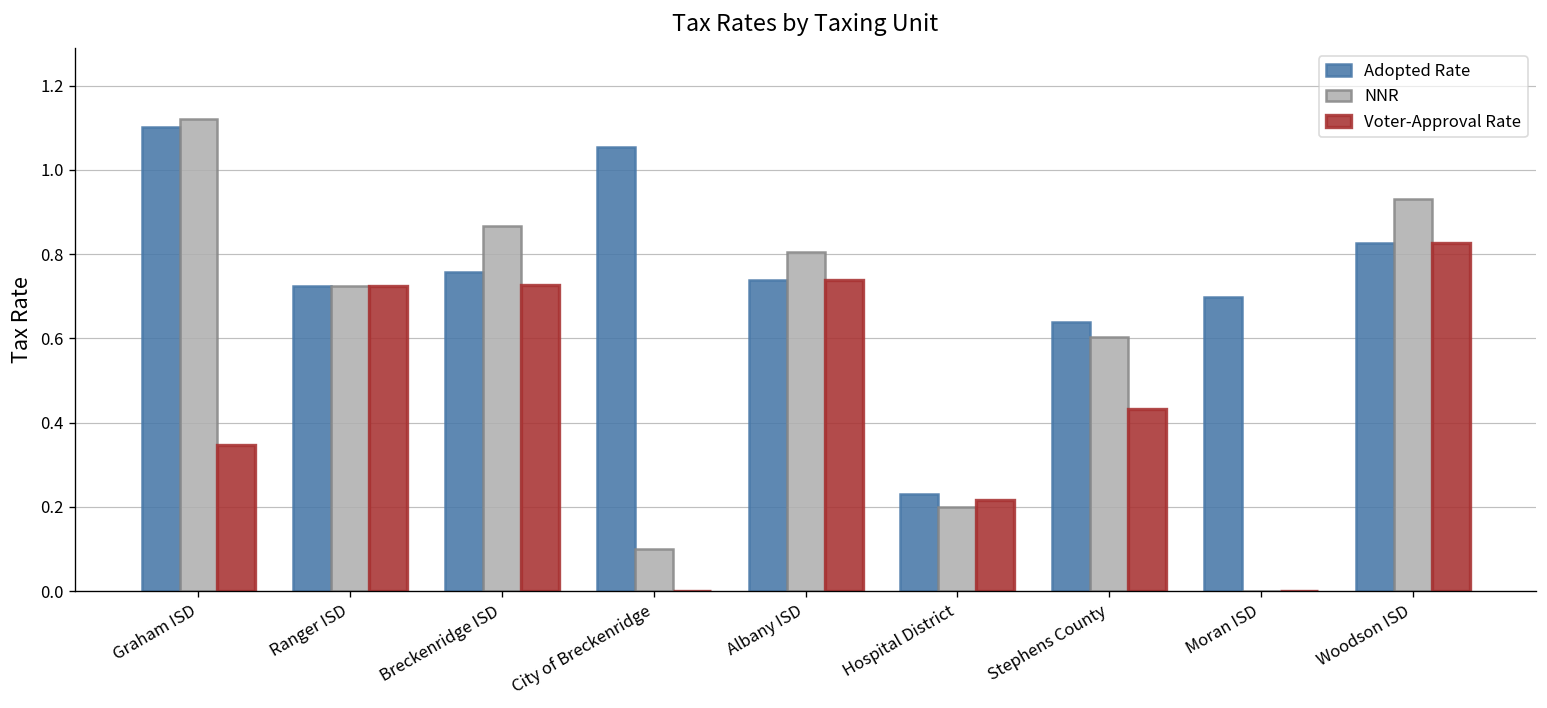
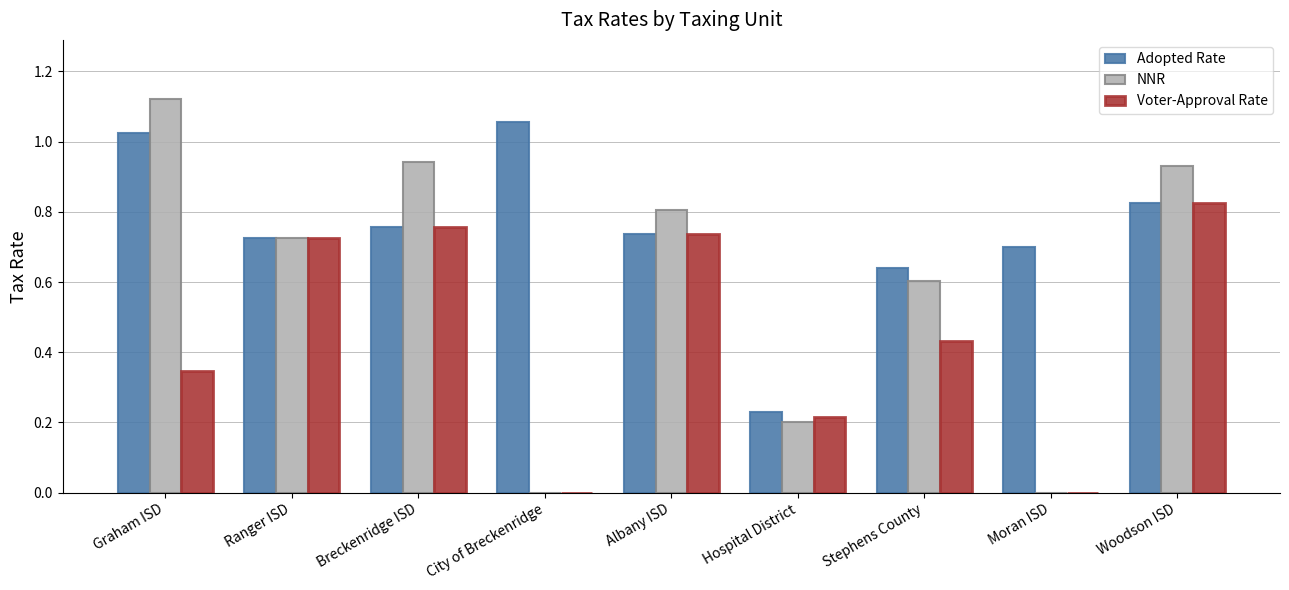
Adopted Rate, Graham ISD: 1.10 -> 1.02
NNR, Breckenridge ISD: 0.87 -> 0.94
Voter-Approval Rate, Breckenridge ISD: 0.73 -> 0.76
NNR, City of Breckenridge: 0.1 -> 0.0
